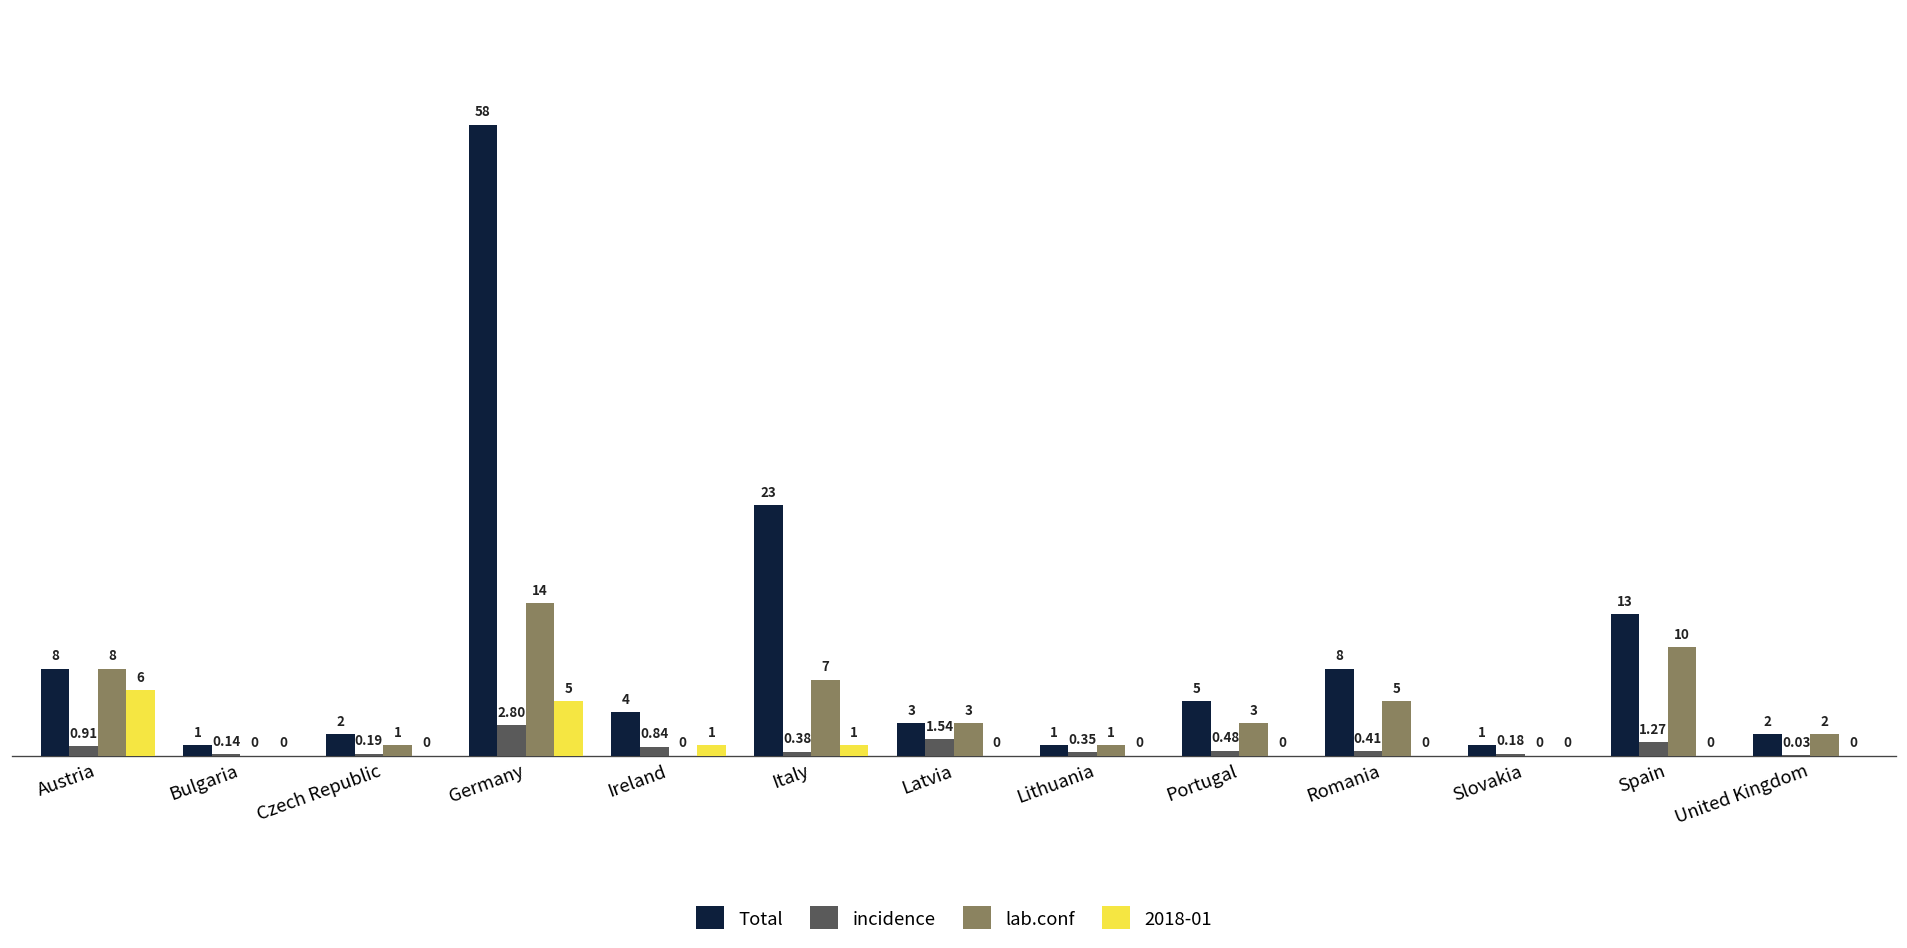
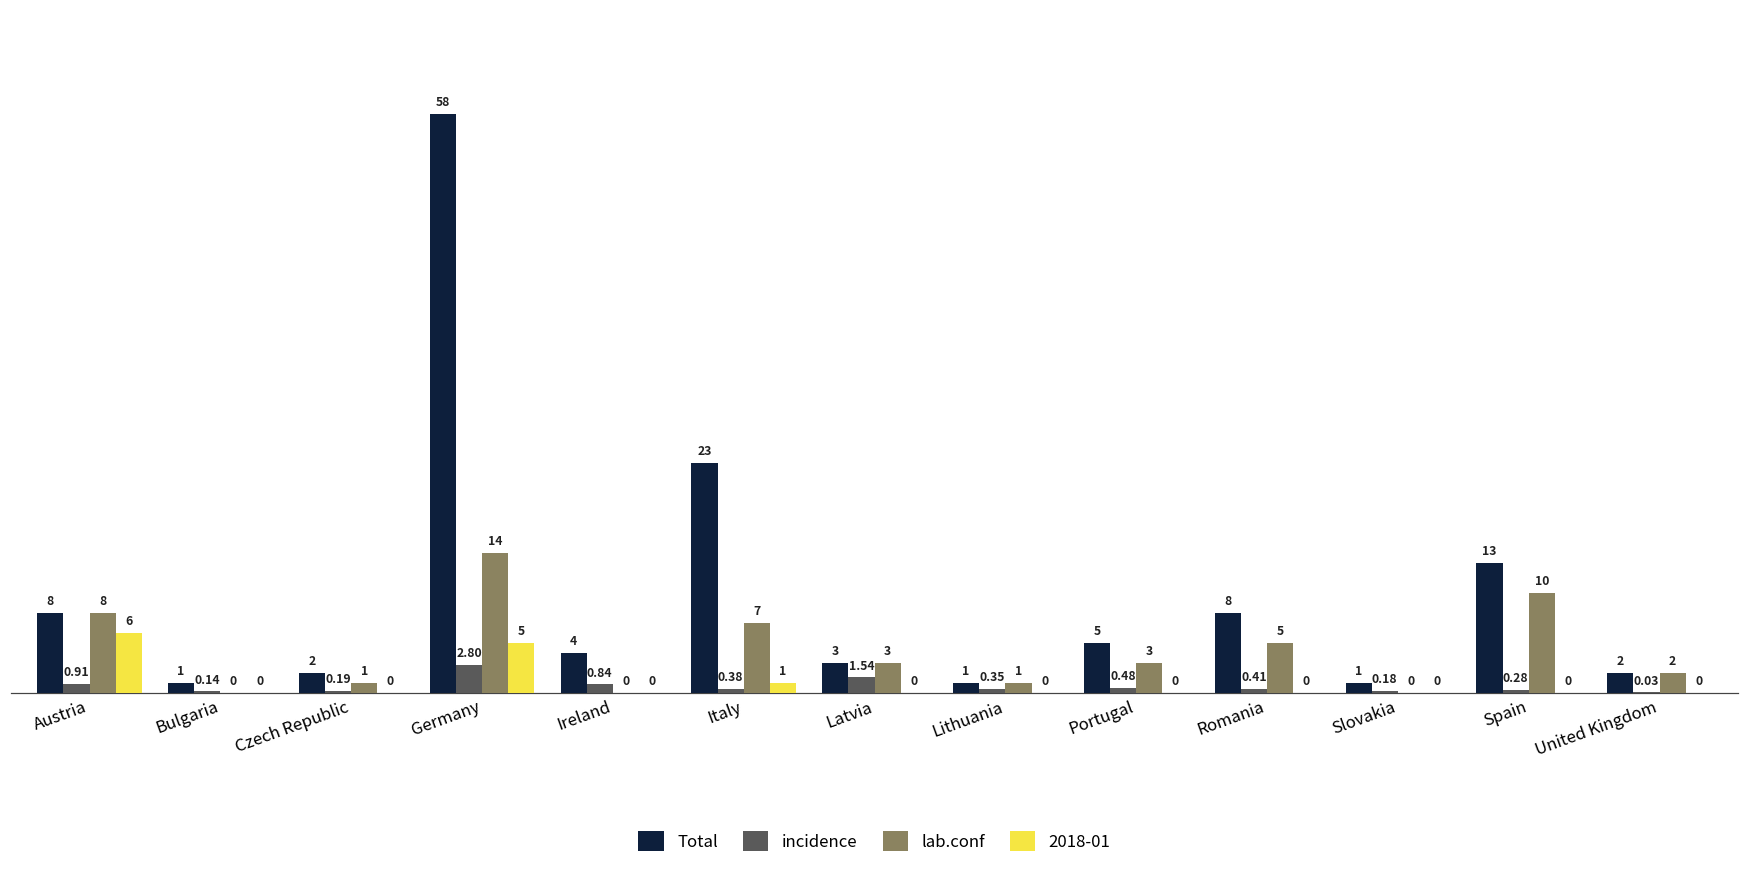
2018-01, Ireland: 1 -> 0
incidence, Spain: 1.27 -> 0.28
